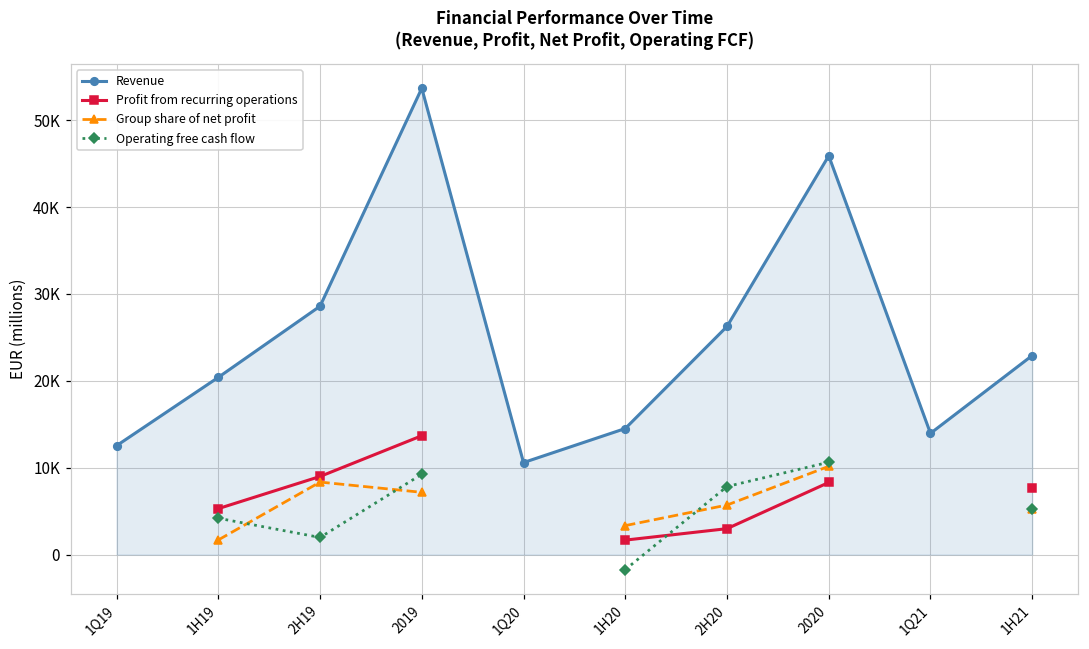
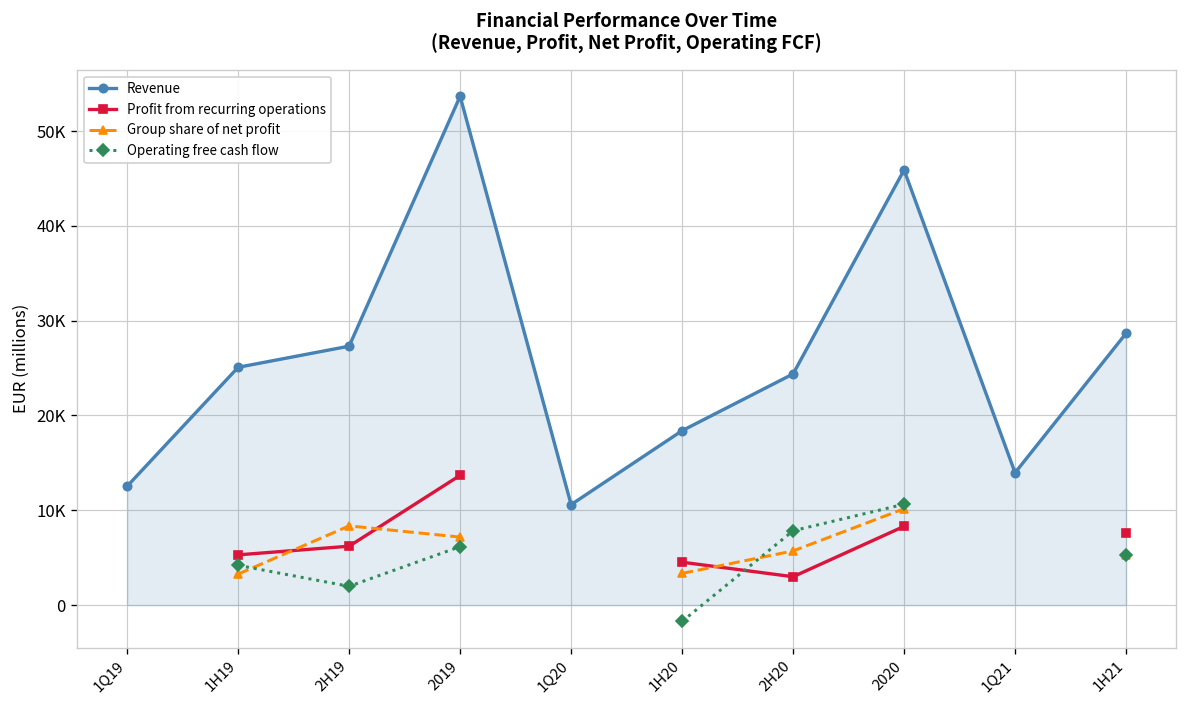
Revenue, 1H19: 20000 -> 25000
Group share of net profit, 1H19: 2000 -> 3000
Revenue, 2H19: 29000 -> 27000
Profit from recurring operations, 2H19: 9000 -> 6000
Operating free cash flow, 2019: 9000 -> 6000
Revenue, 1H20: 15000 -> 18000
Profit from recurring operations, 1H20: 2000 -> 5000
Revenue, 2H20: 26000 -> 24000
Revenue, 1H21: 23000 -> 29000
